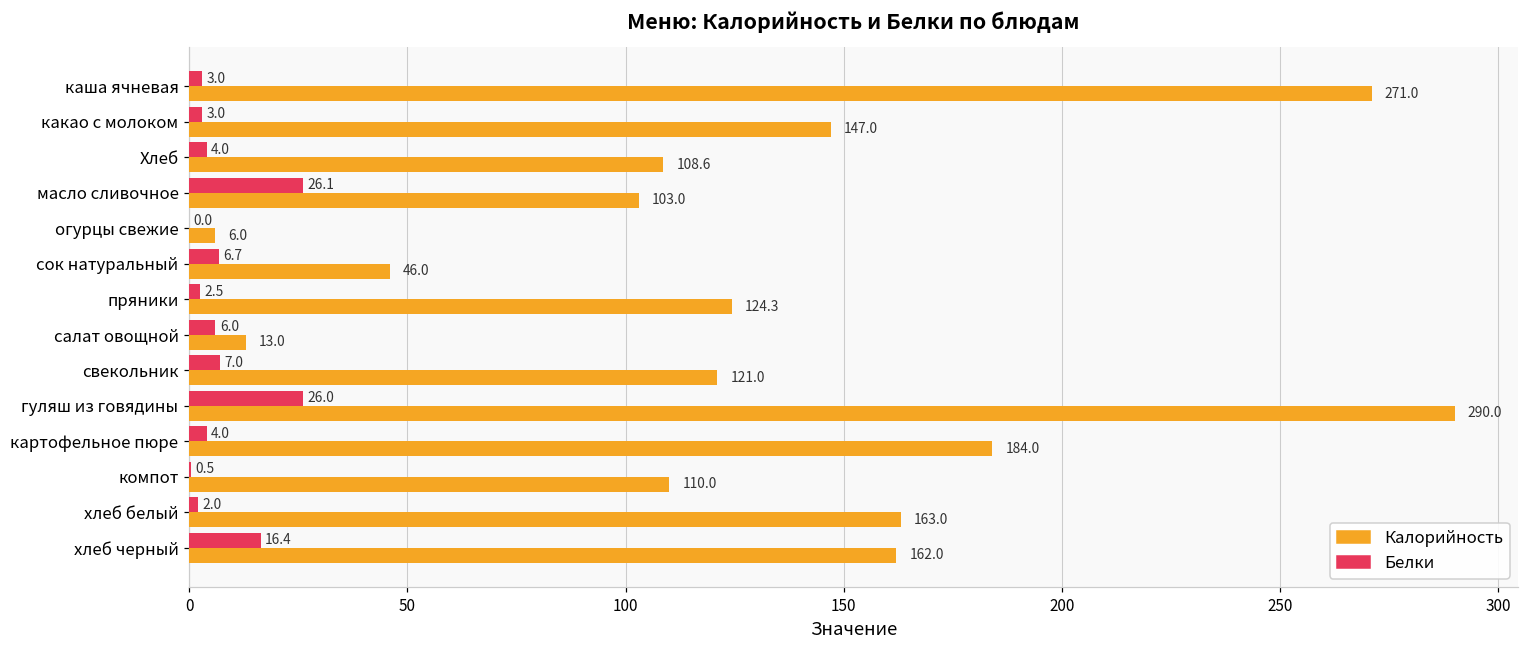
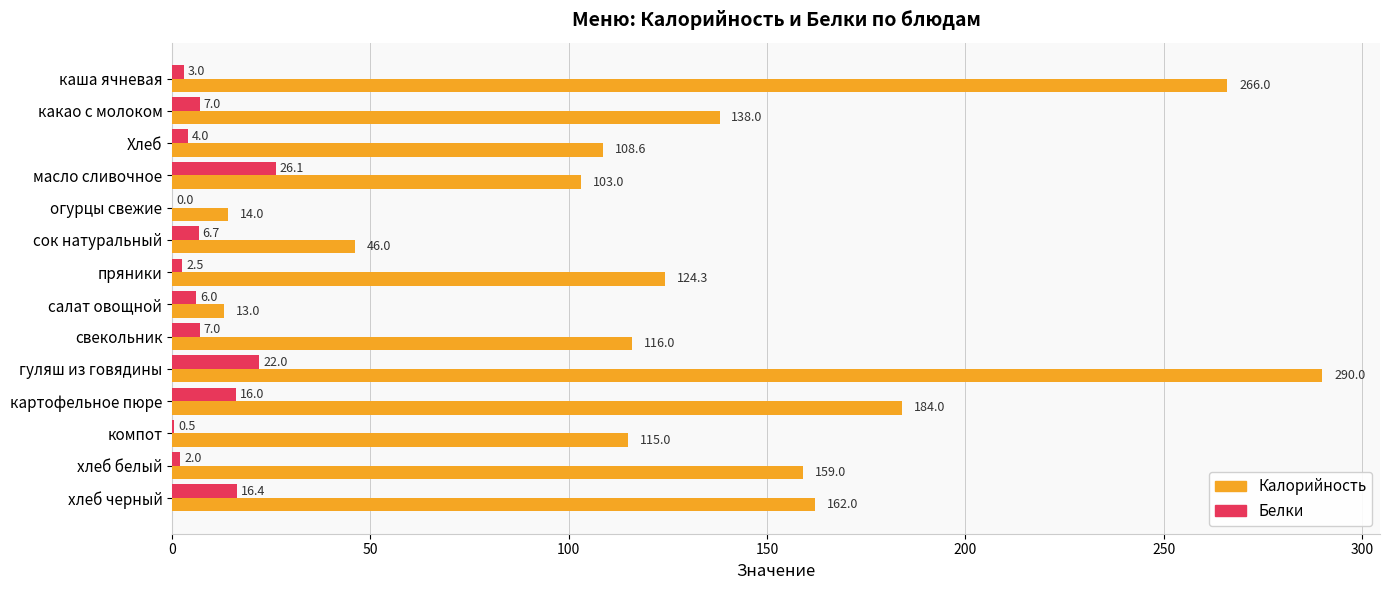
Калорийность, каша ячневая: 271.0 -> 266.0
Белки, какао с молоком: 3.0 -> 7.0
Калорийность, какао с молоком: 147.0 -> 138.0
Калорийность, огурцы свежие: 6.0 -> 14.0
Калорийность, свекольник: 121.0 -> 116.0
Белки, гуляш из говядины: 26.0 -> 22.0
Белки, картофельное пюре: 4.0 -> 16.0
Калорийность, компот: 110.0 -> 115.0
Калорийность, хлеб белый: 163.0 -> 159.0
